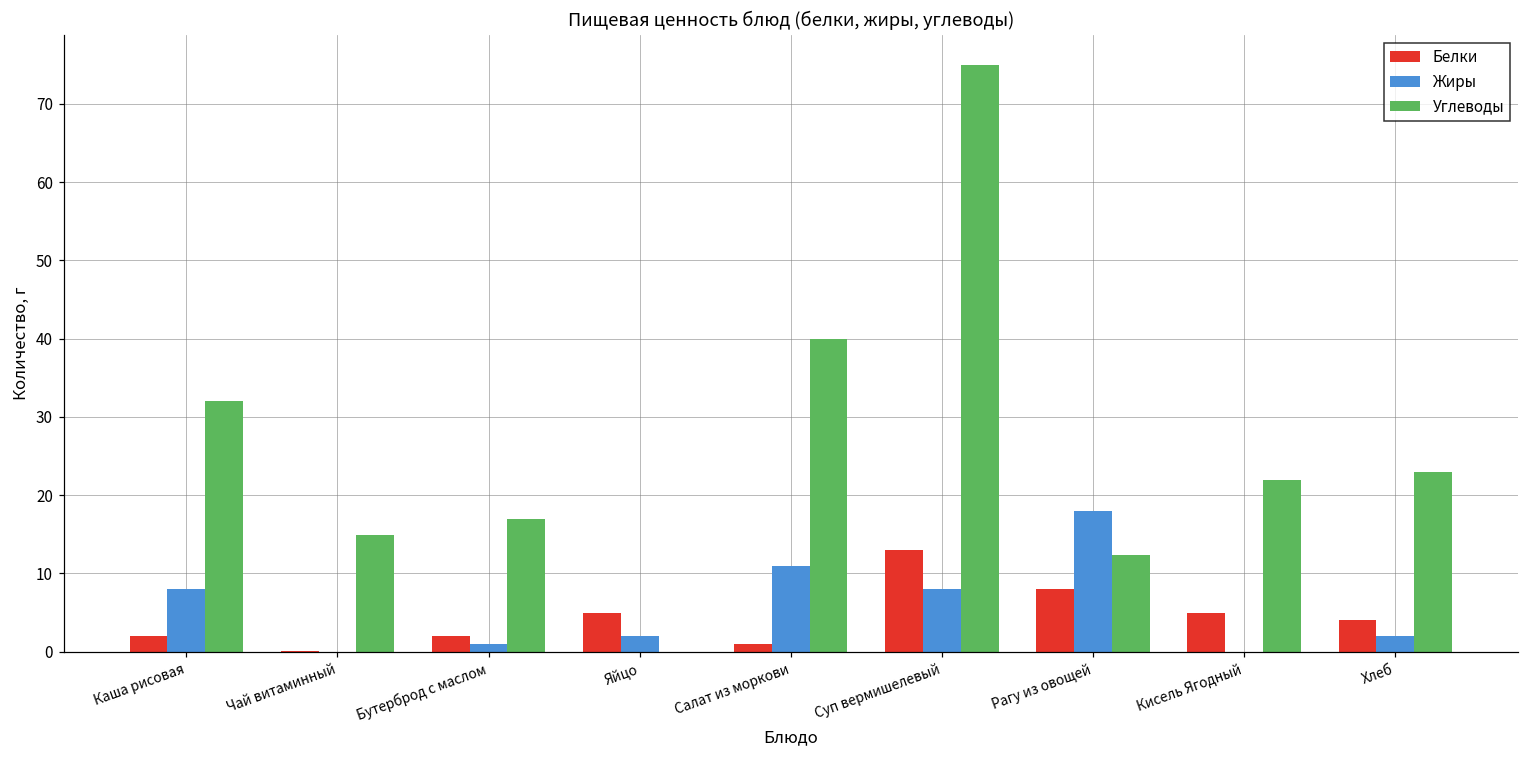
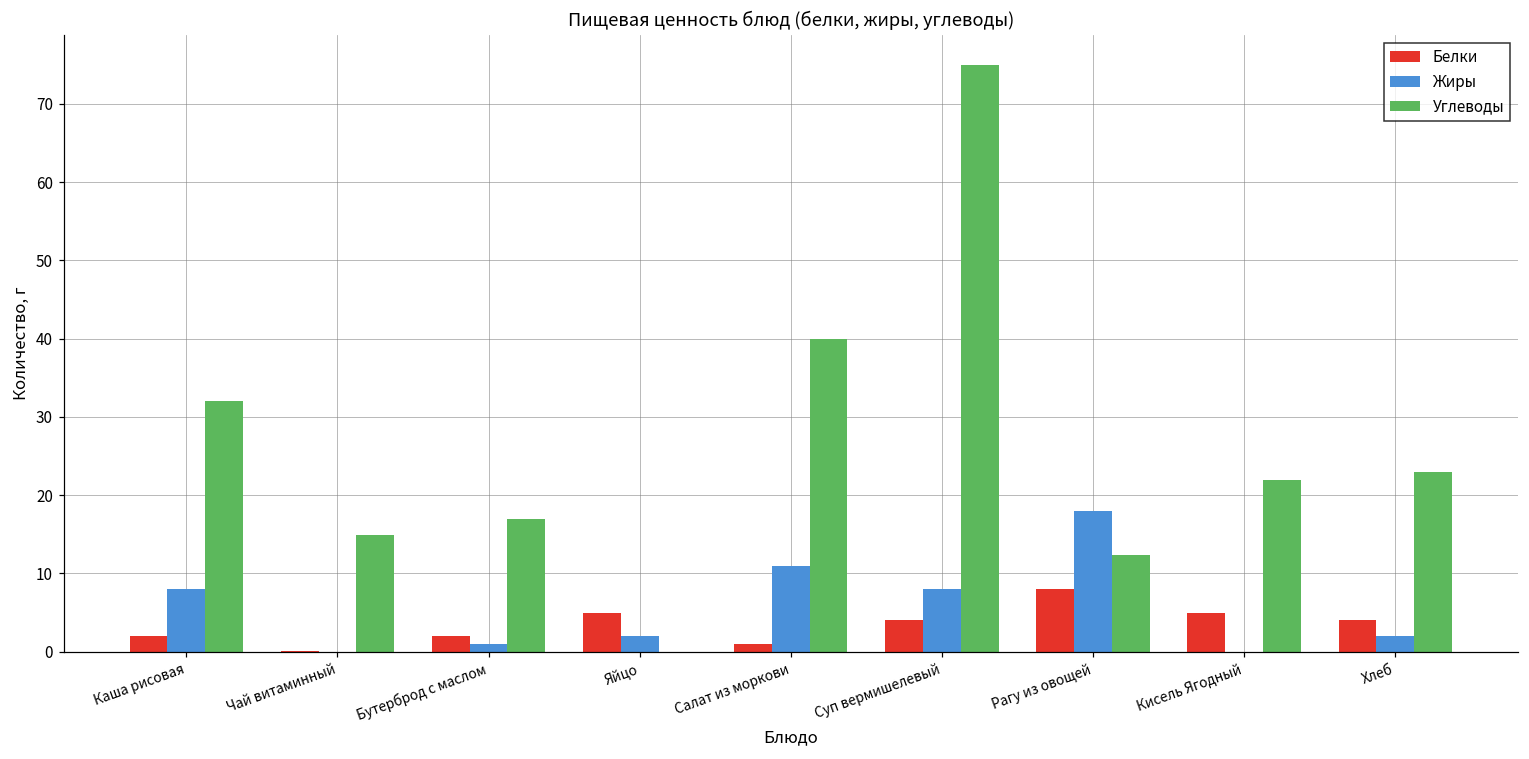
Белки, Суп вермишелевый: 13 -> 4
